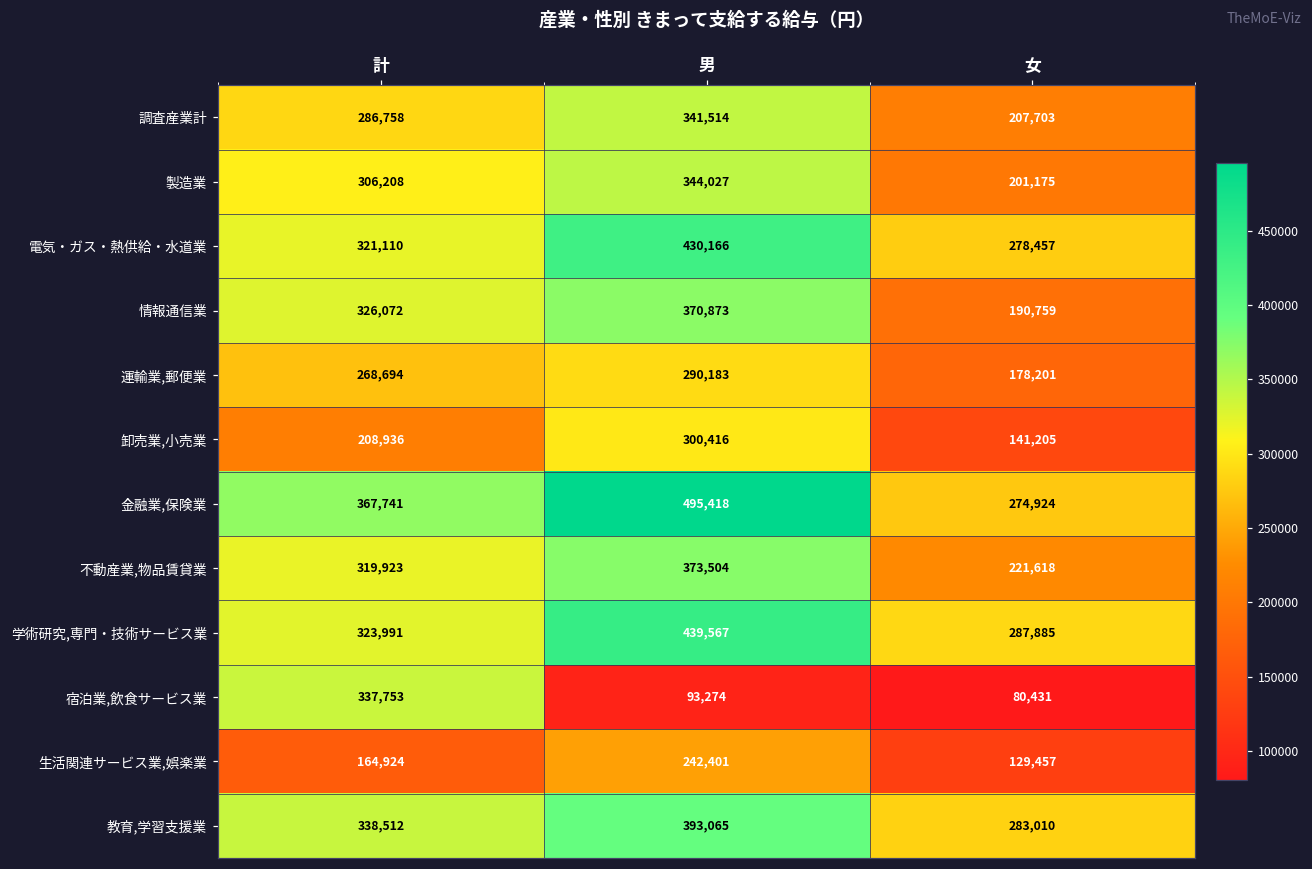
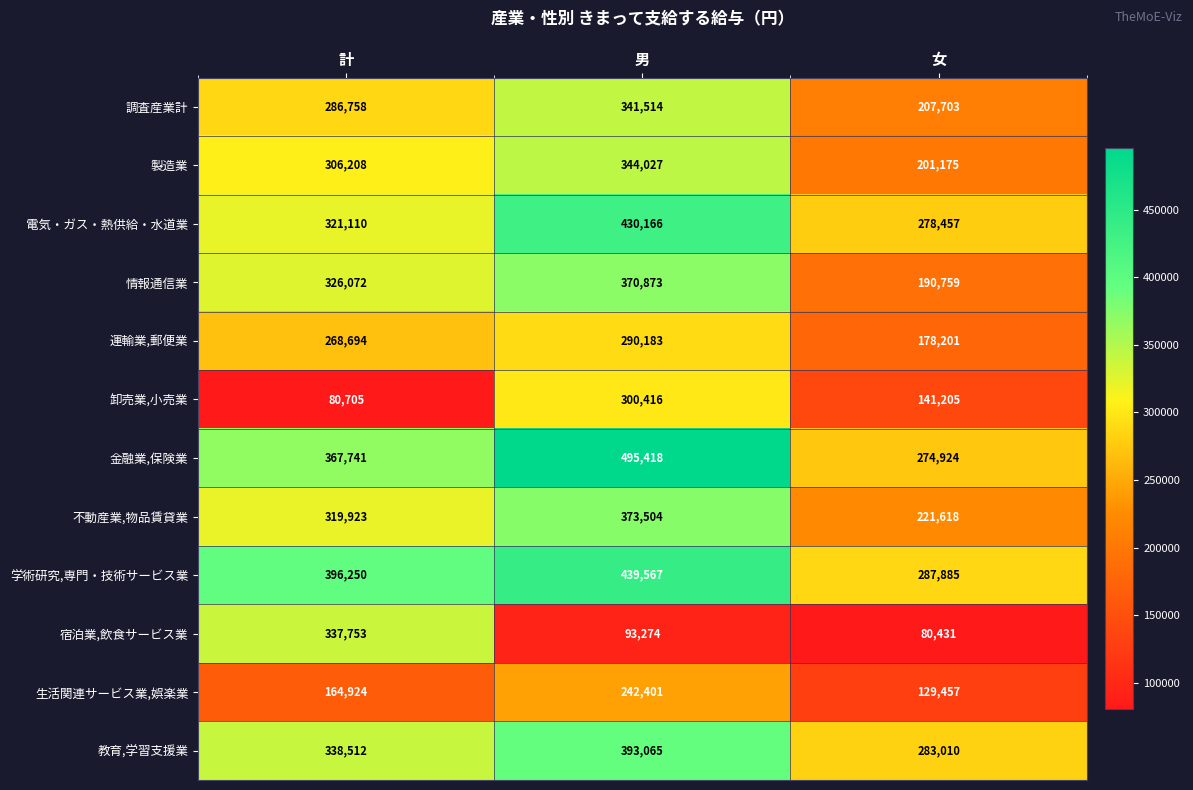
卸売業,小売業, 計: 208,936 -> 80,705
学術研究,専門・技術サービス業, 計: 323,991 -> 396,250
